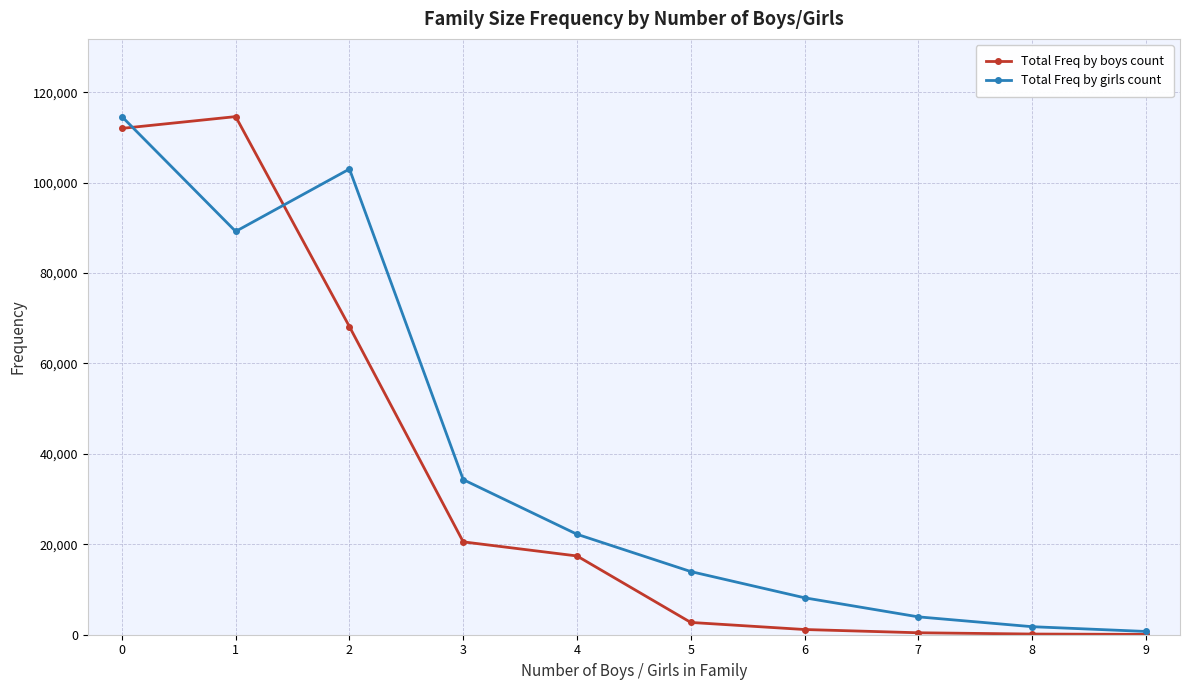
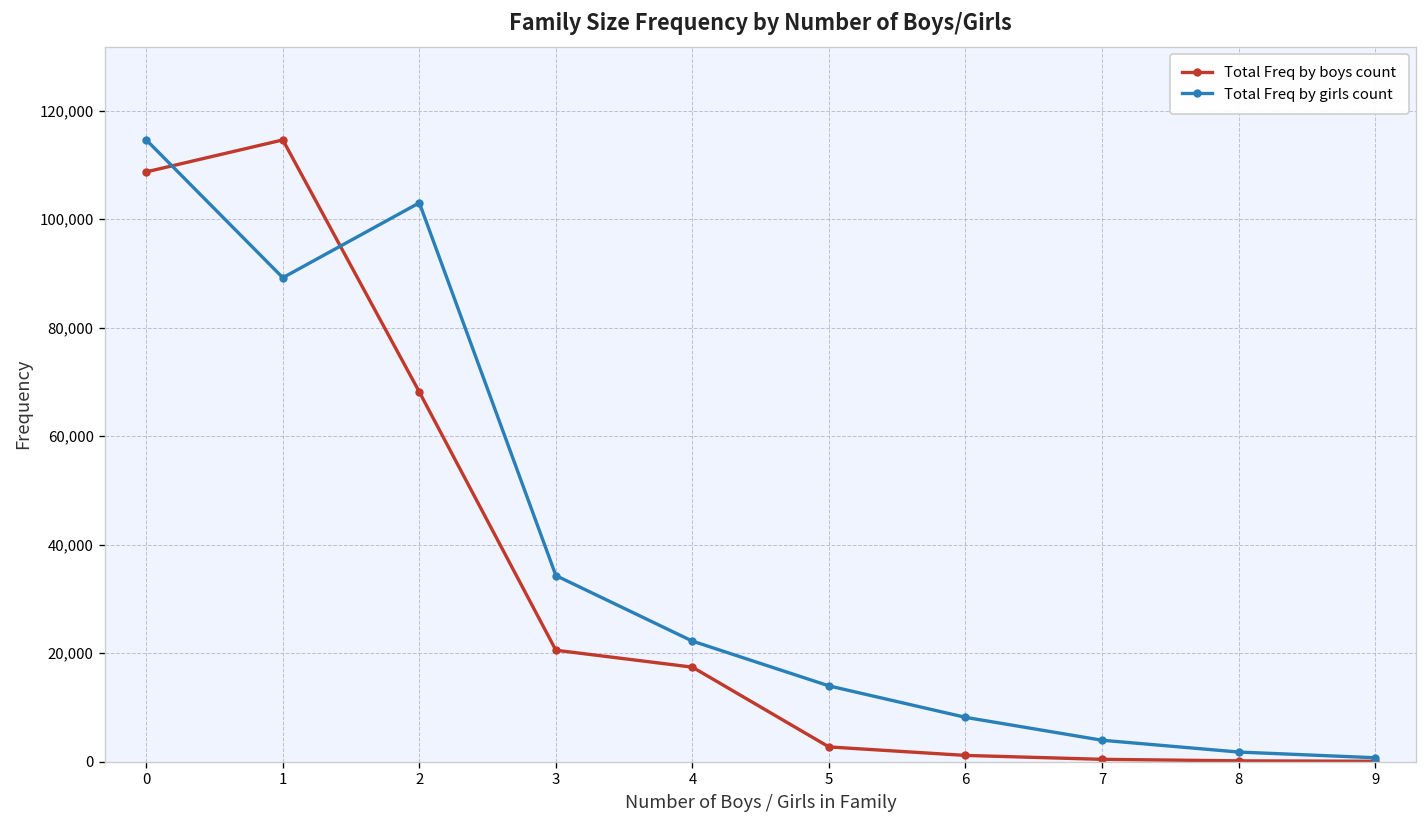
Total Freq by boys count, 0: 112,000 -> 109,000
